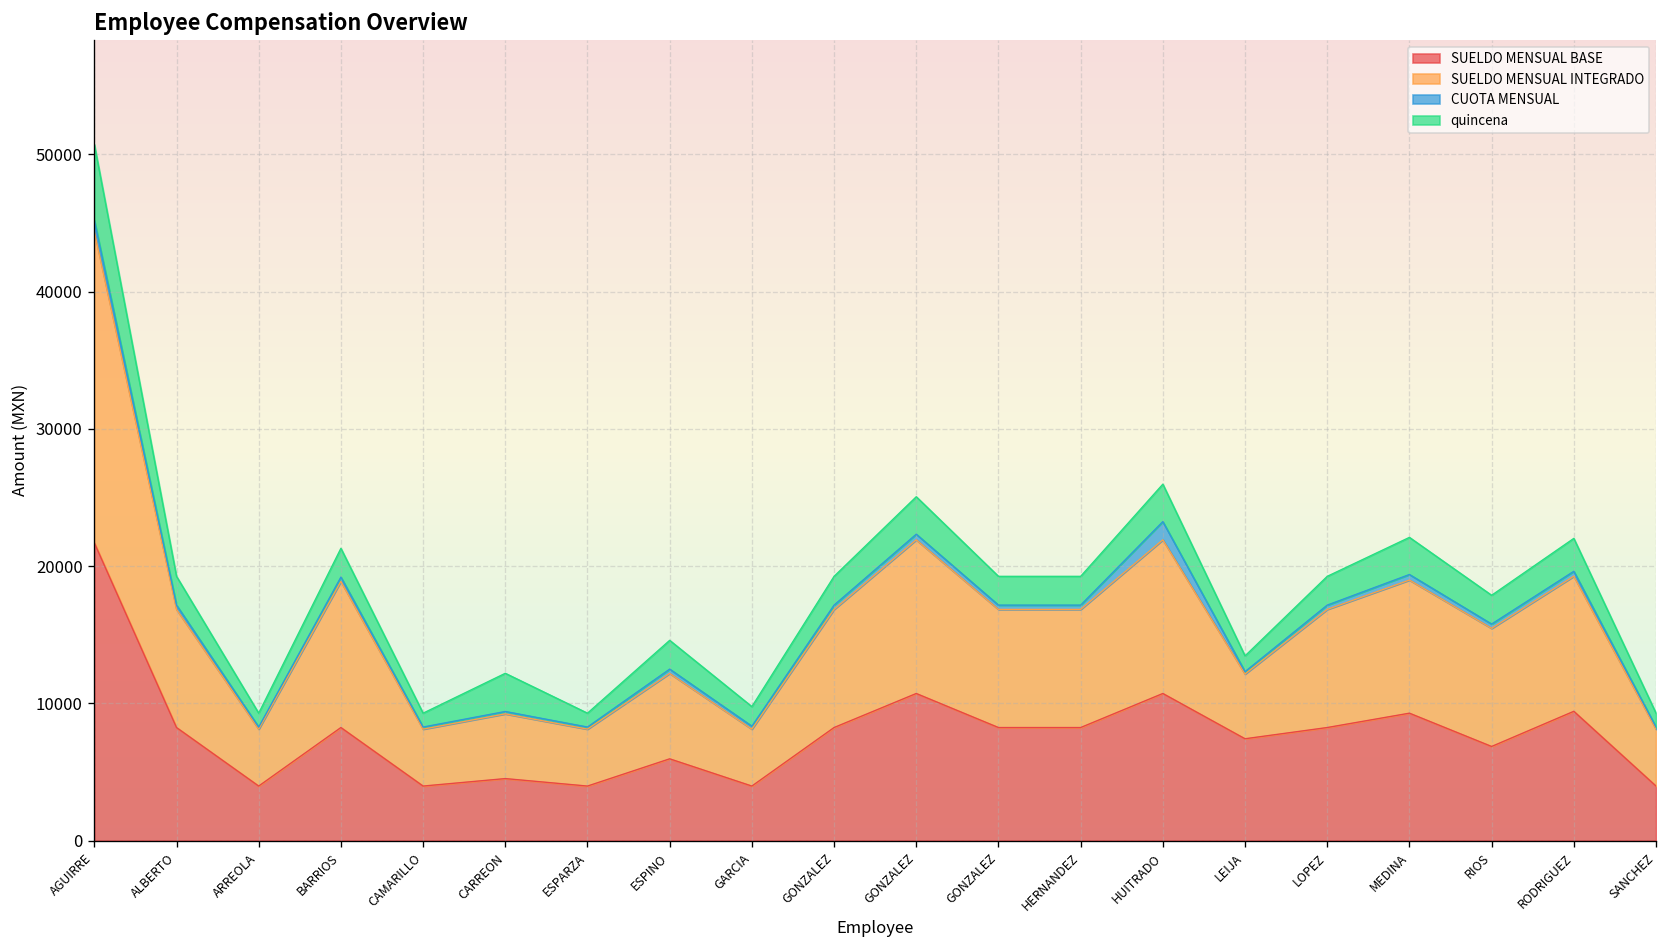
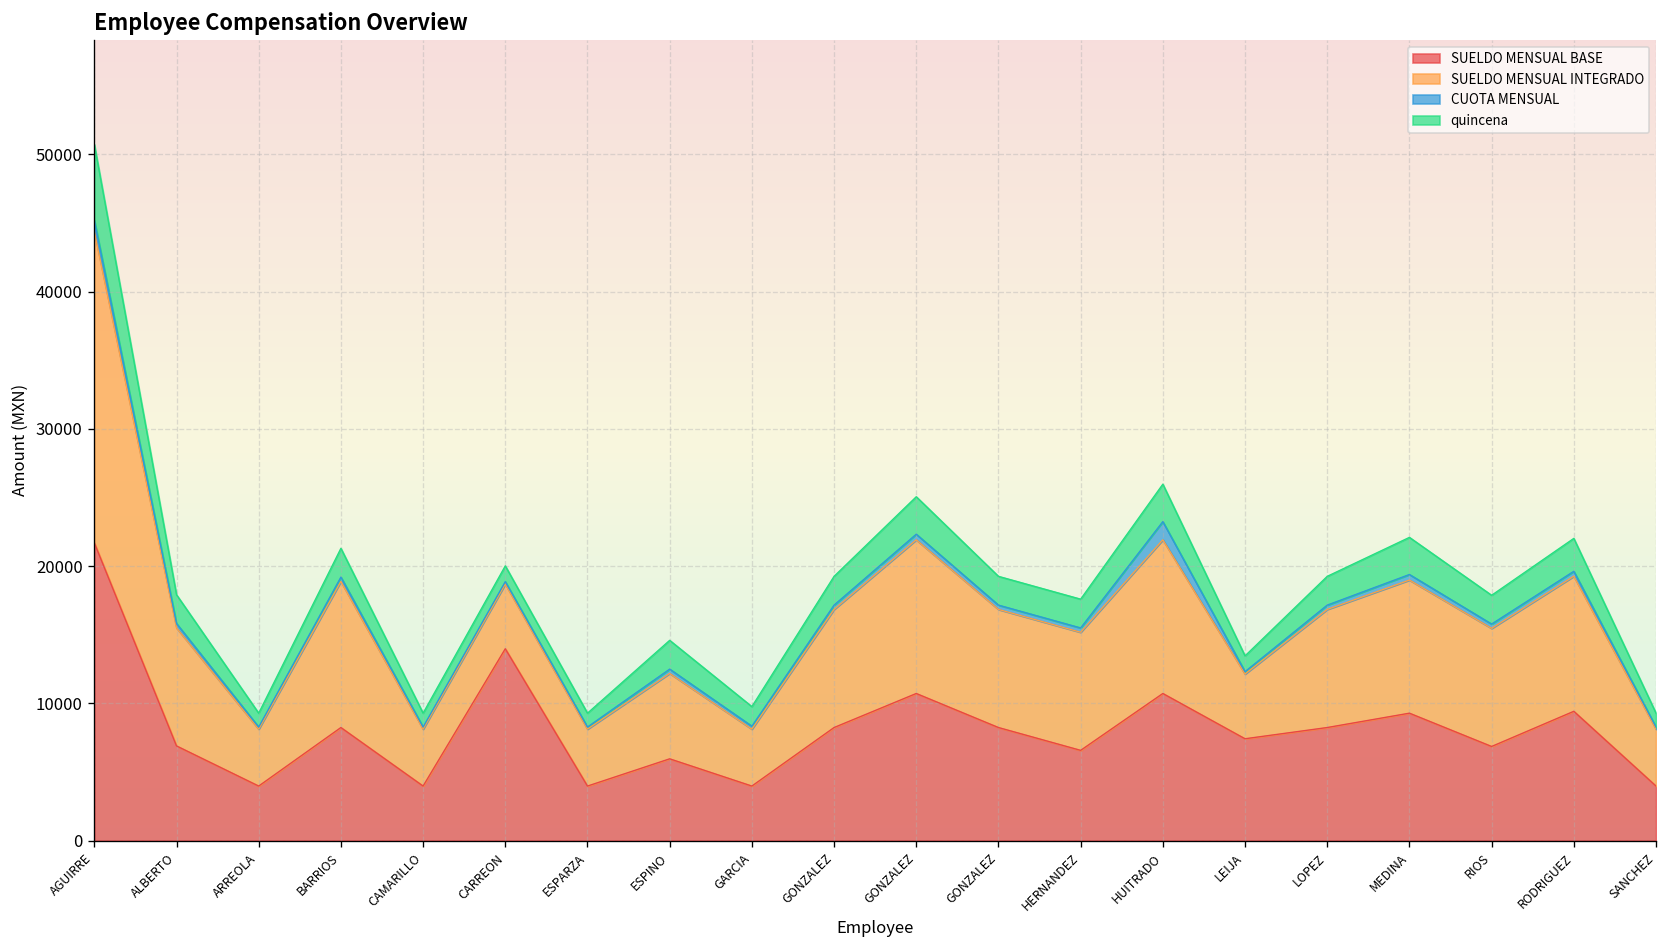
SUELDO MENSUAL BASE, ALBERTO: 8200 -> 6900
SUELDO MENSUAL BASE, CARREON: 4500 -> 14000
quincena, CARREON: 2800 -> 1200
SUELDO MENSUAL BASE, HERNANDEZ: 8200 -> 6600
